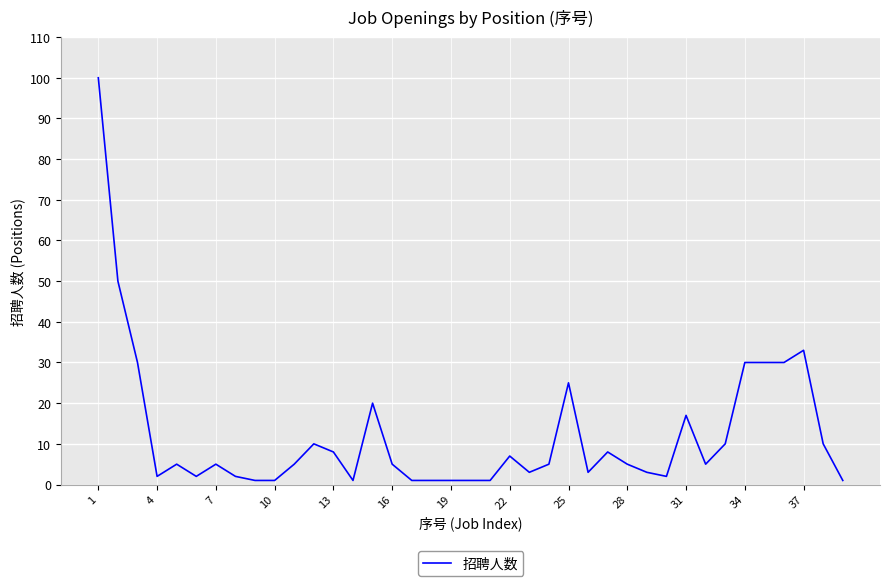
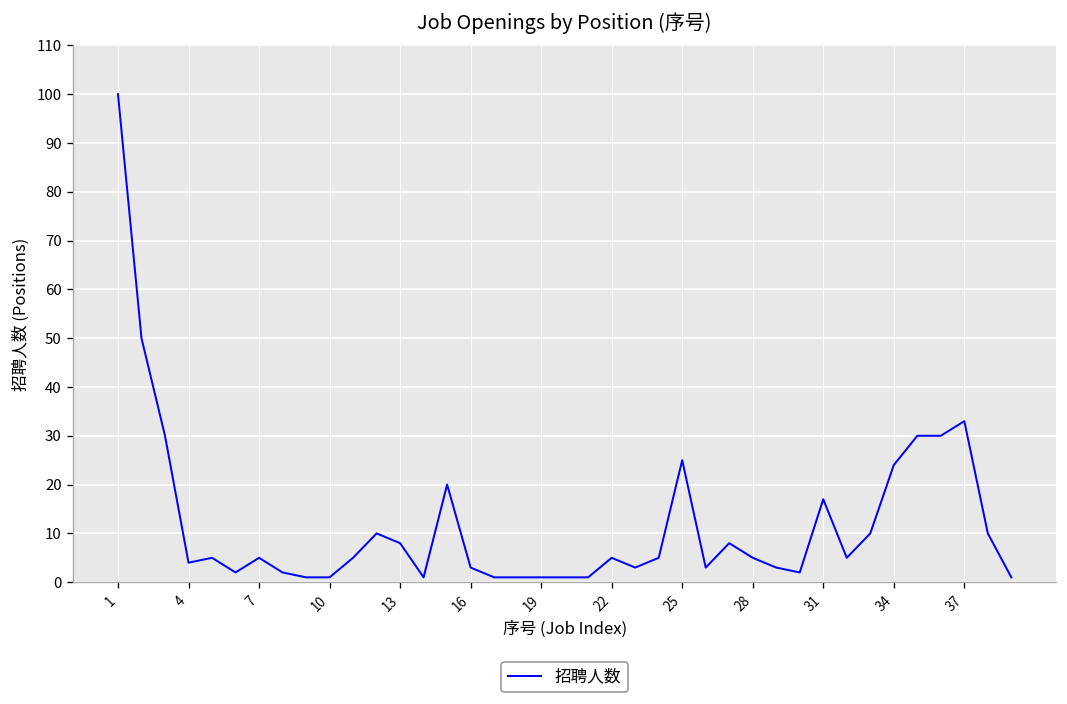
4: 2 -> 4
16: 5 -> 3
22: 7 -> 5
34: 30 -> 24
